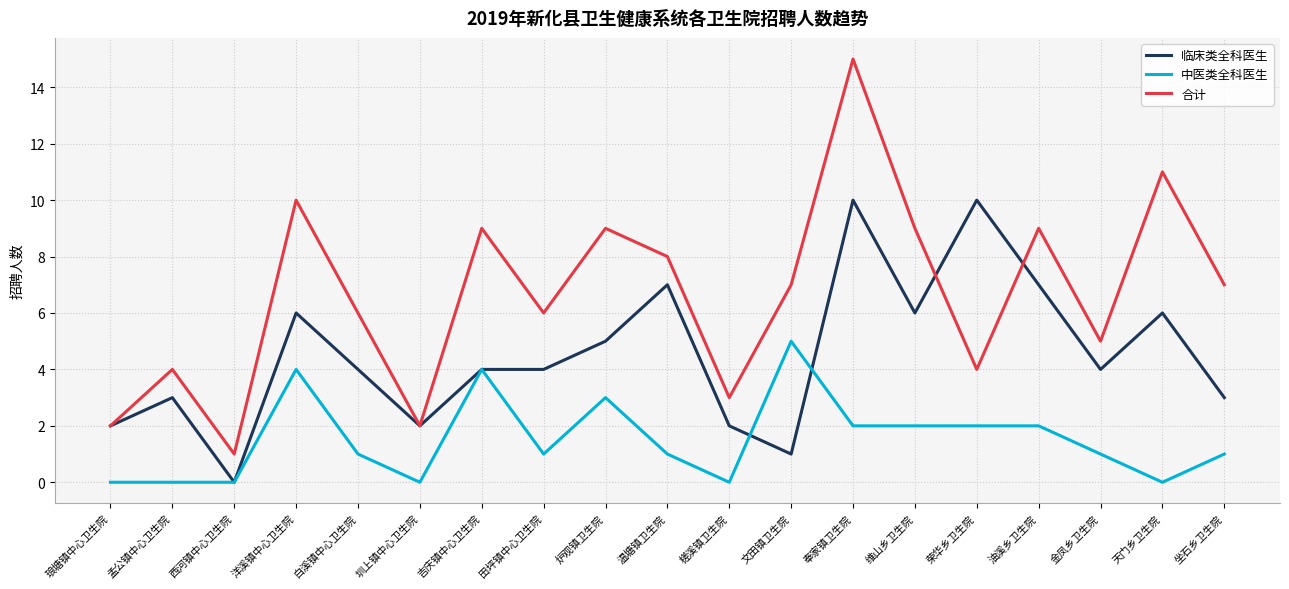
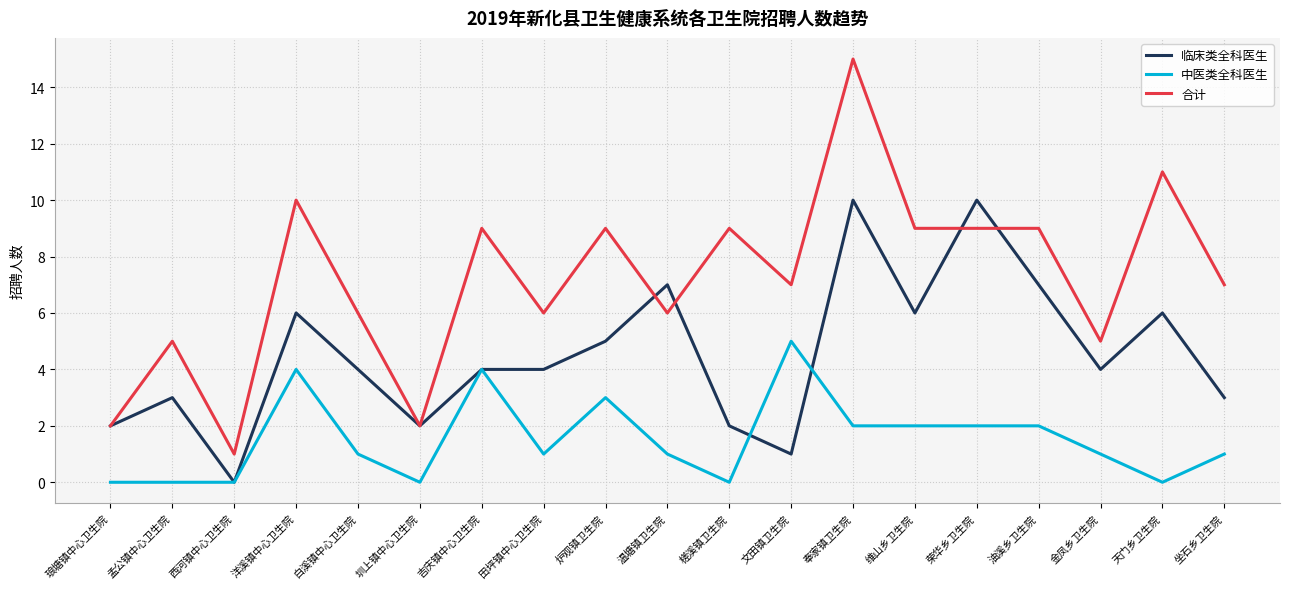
合计, 孟公镇中心卫生院: 4 -> 5
合计, 温塘镇卫生院: 8 -> 6
合计, 槎溪镇卫生院: 3 -> 9
合计, 荣华乡卫生院: 4 -> 9
